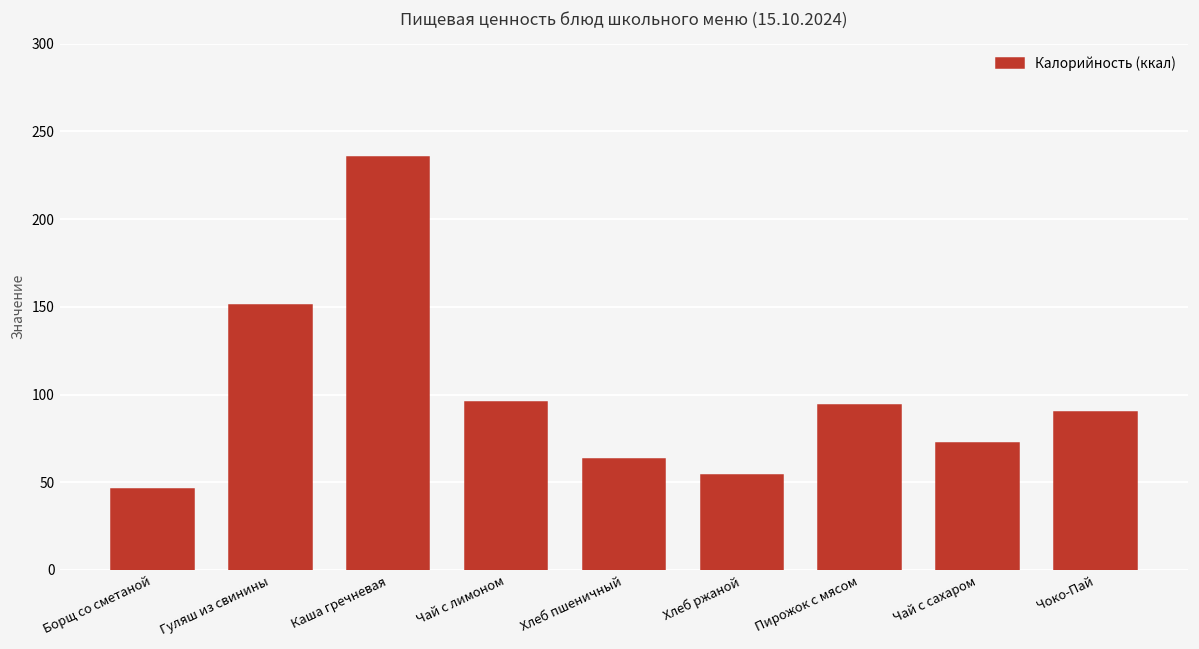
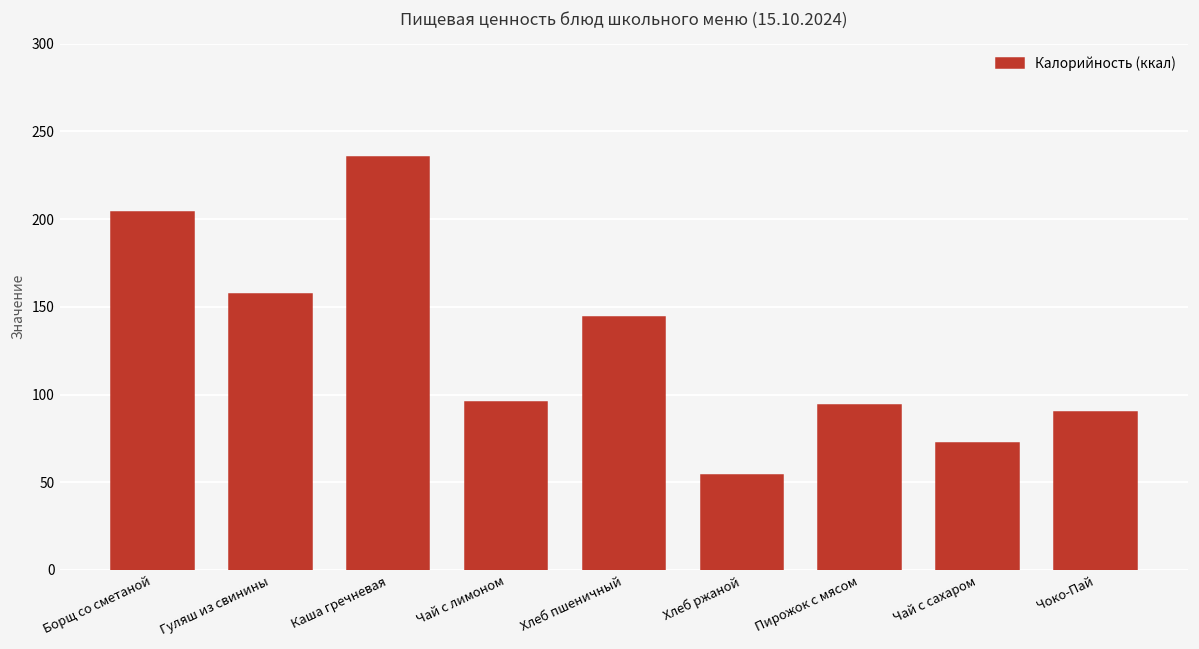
Борщ со сметаной: 46 -> 204
Гуляш из свинины: 151 -> 157
Хлеб пшеничный: 63 -> 144
